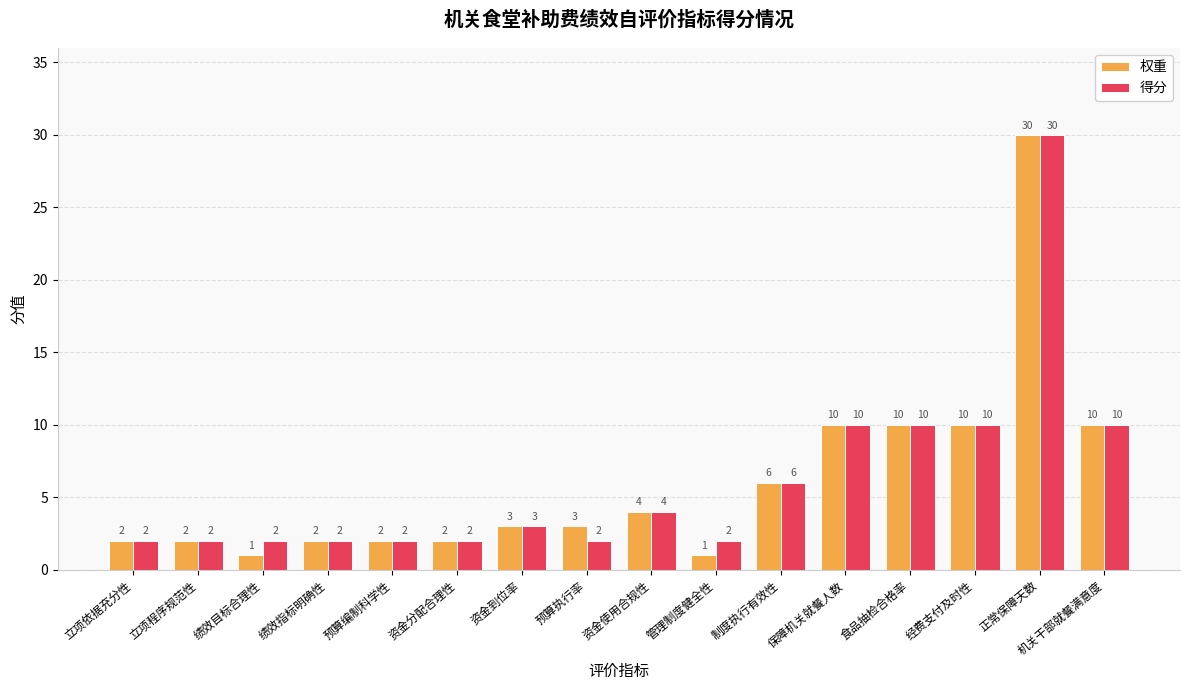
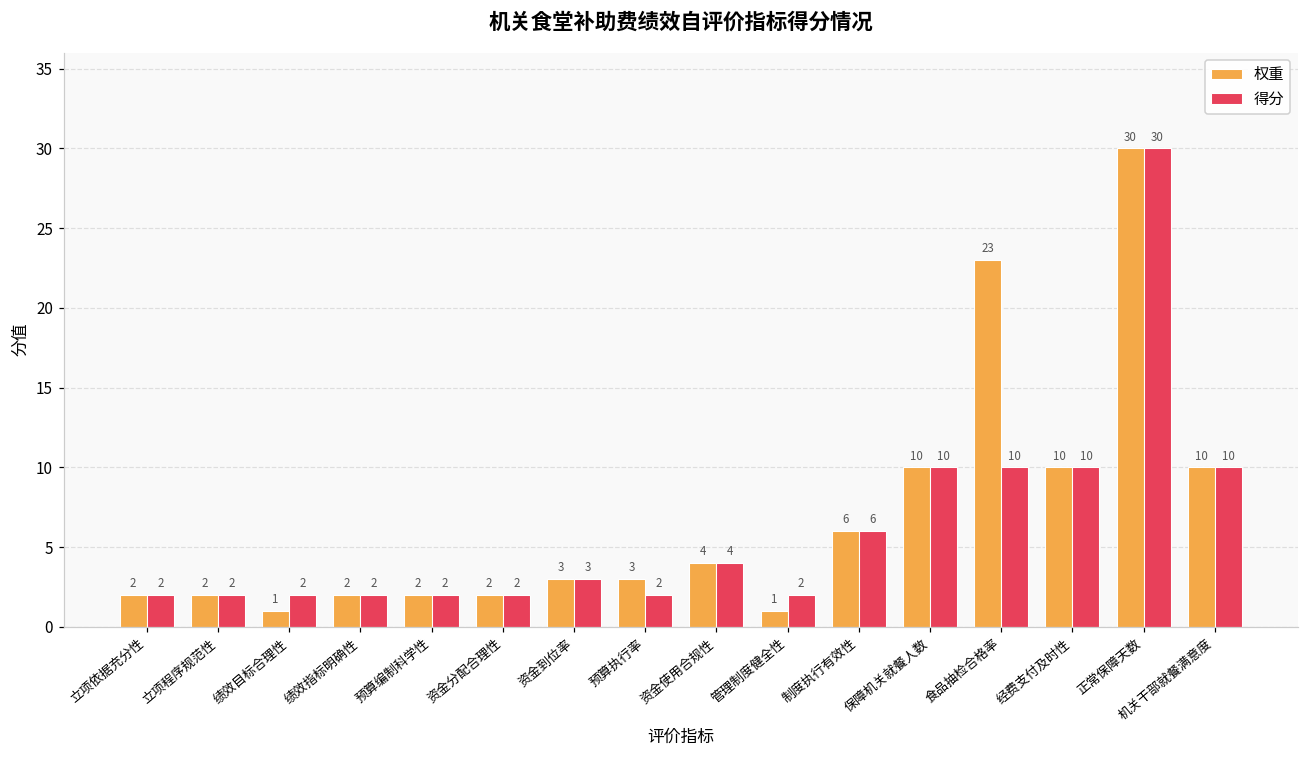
权重, 食品抽检合格率: 10 -> 23
